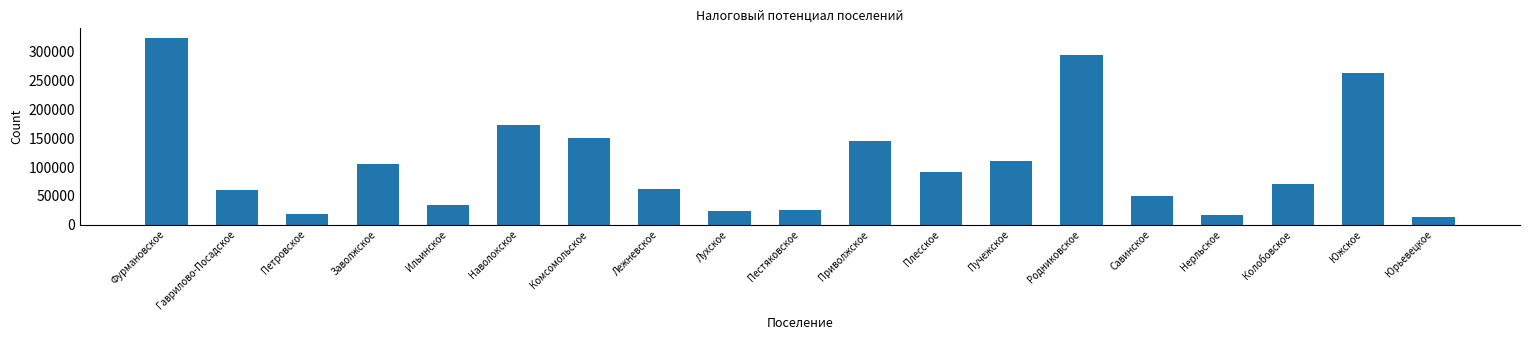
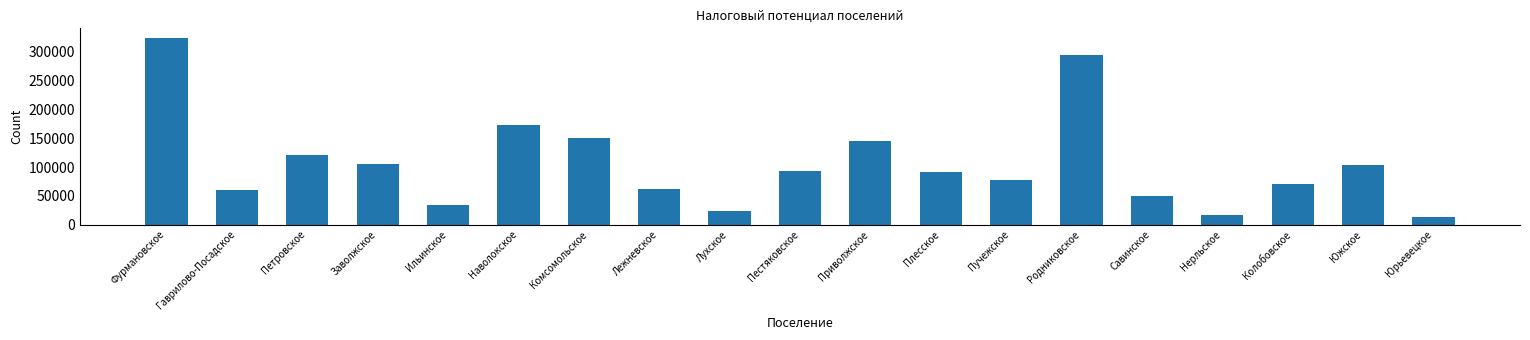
Петровское: 20000 -> 120000
Пестяковское: 30000 -> 90000
Пучежское: 110000 -> 80000
Южское: 260000 -> 100000
